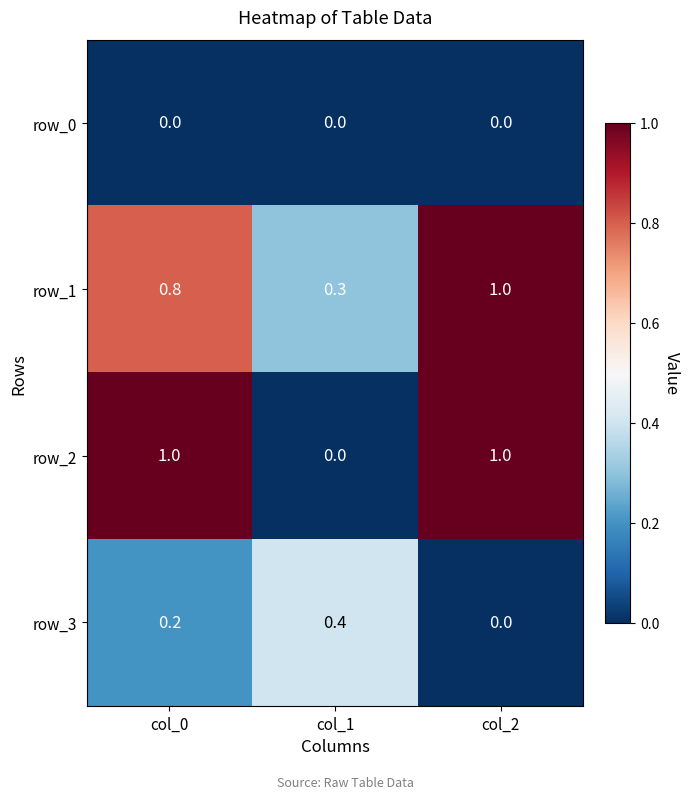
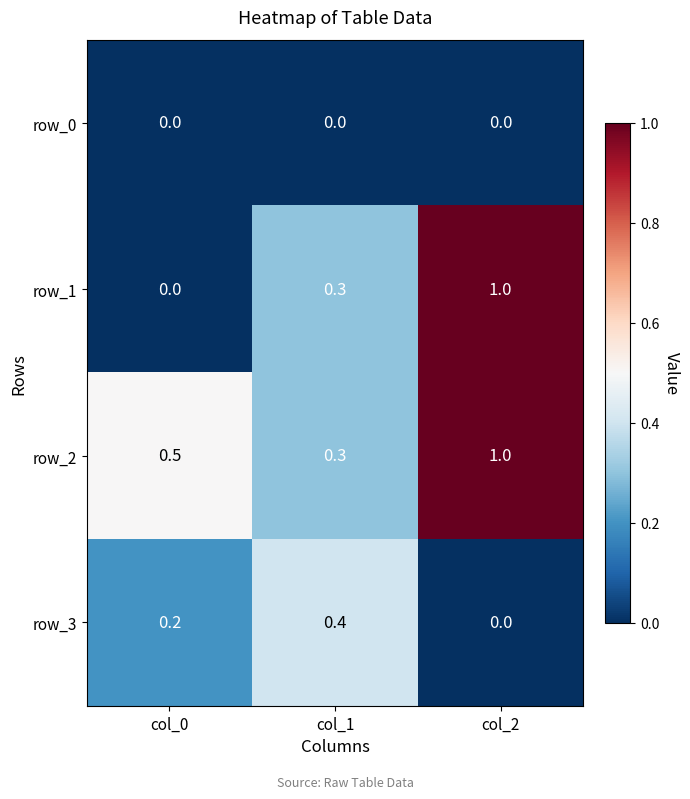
row_1, col_0: 0.8 -> 0.0
row_2, col_0: 1.0 -> 0.5
row_2, col_1: 0.0 -> 0.3
